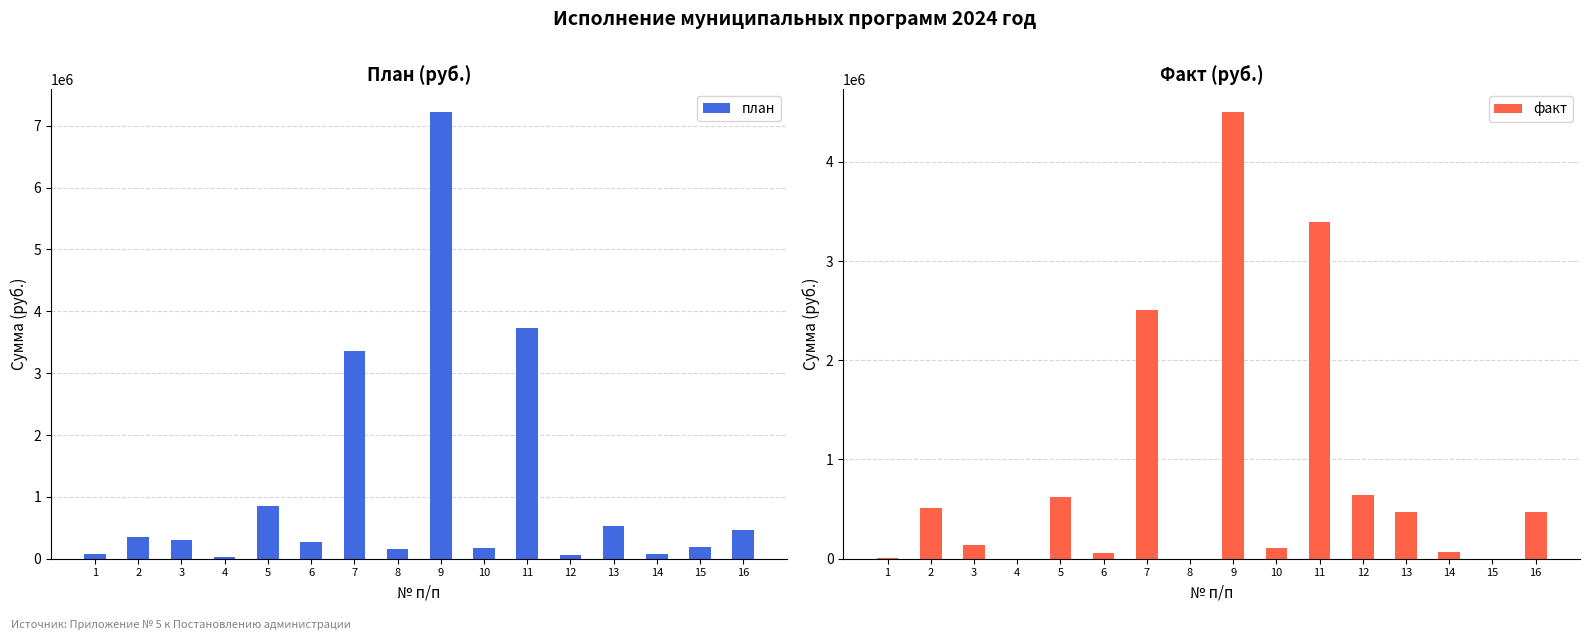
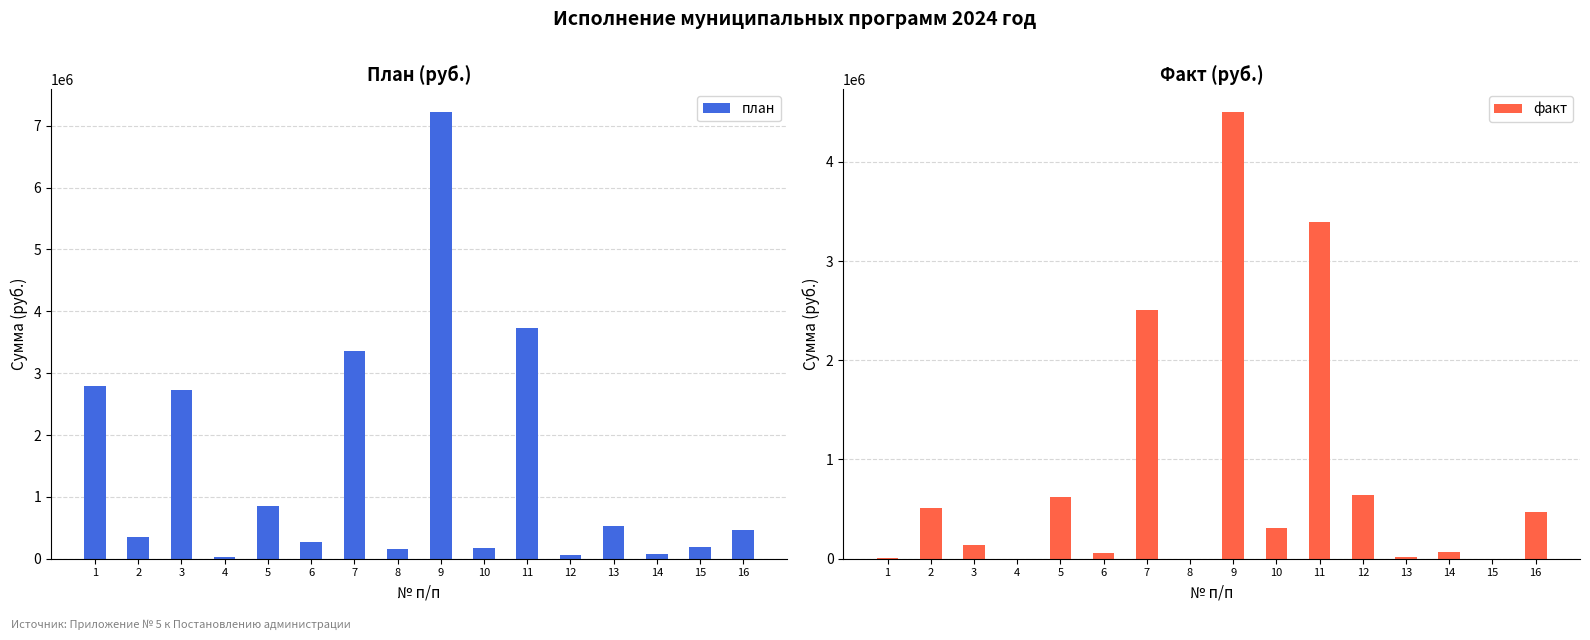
План (руб.), 1: 100000 -> 2800000
План (руб.), 3: 300000 -> 2700000
Факт (руб.), 10: 100000 -> 300000
Факт (руб.), 13: 500000 -> 0
